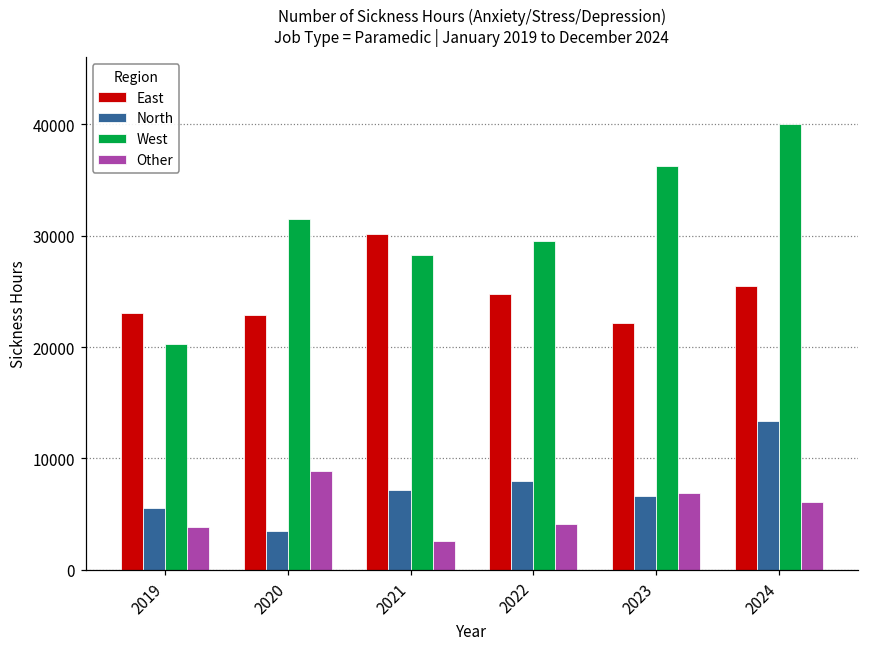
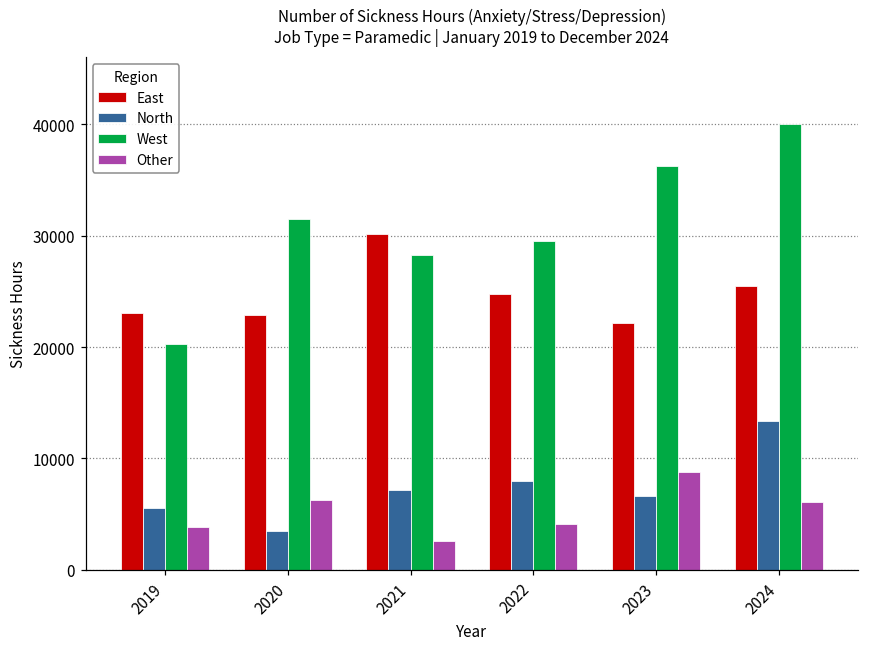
Other, 2020: 8900 -> 6300
Other, 2023: 6900 -> 8700
